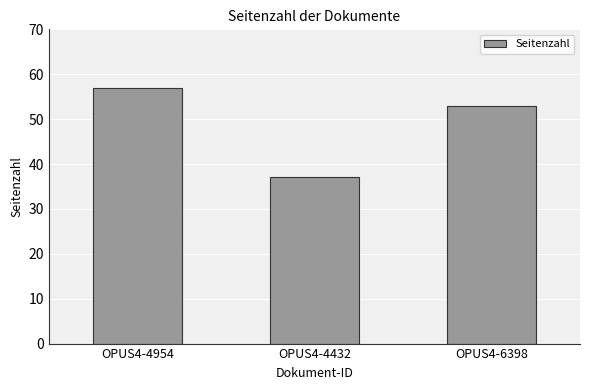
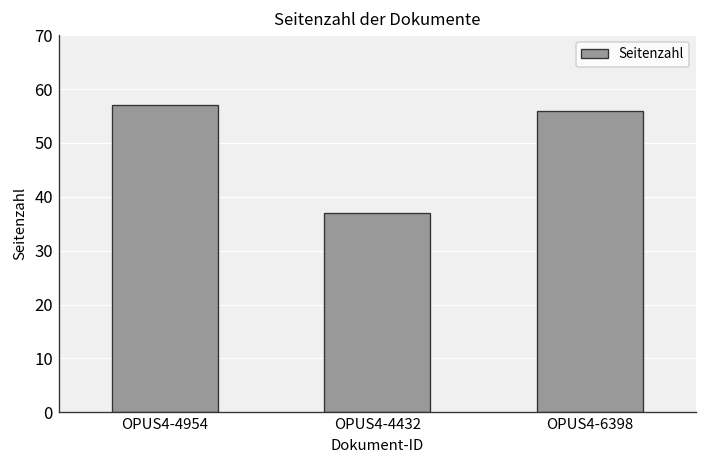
OPUS4-6398: 53 -> 56
